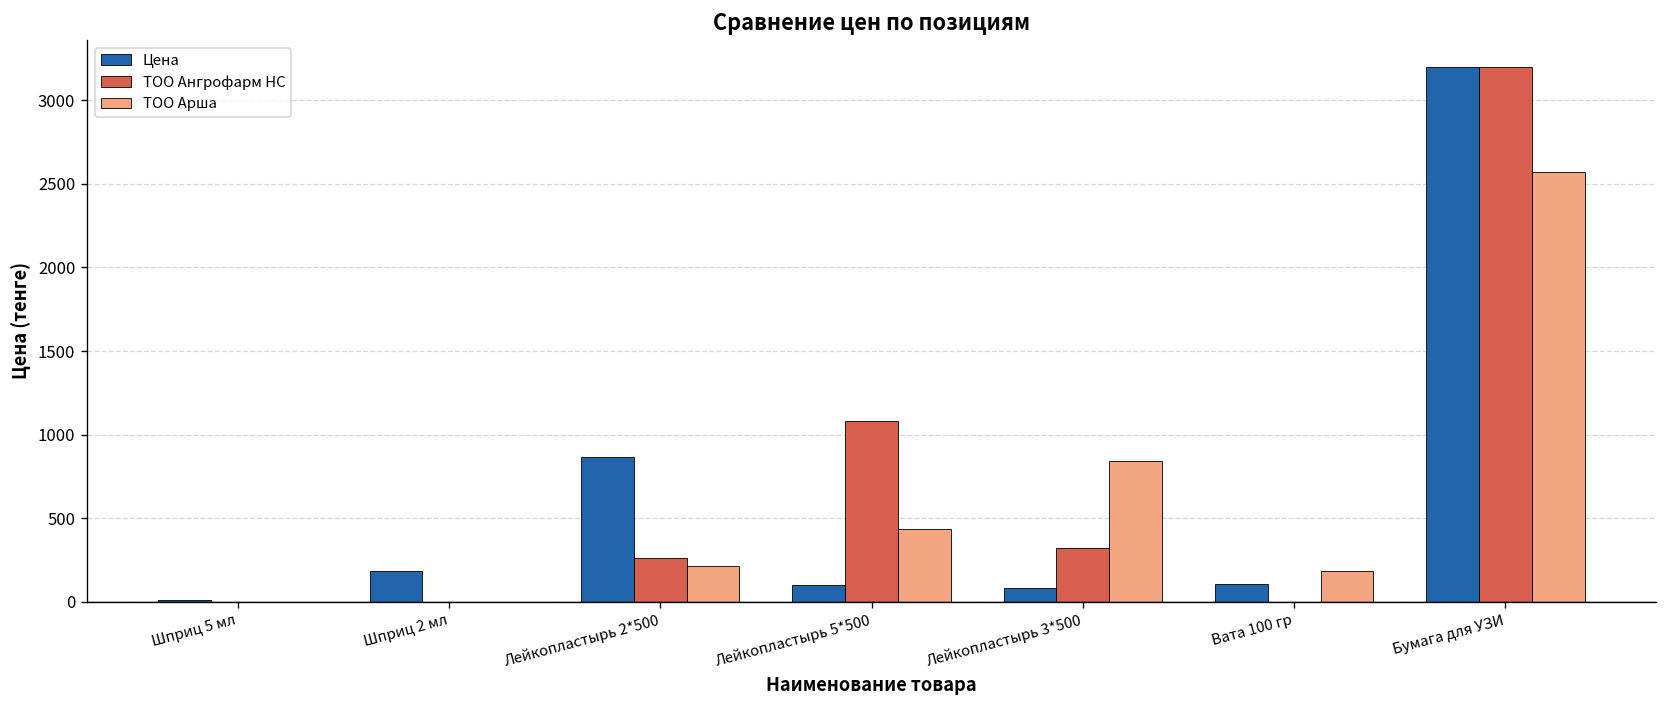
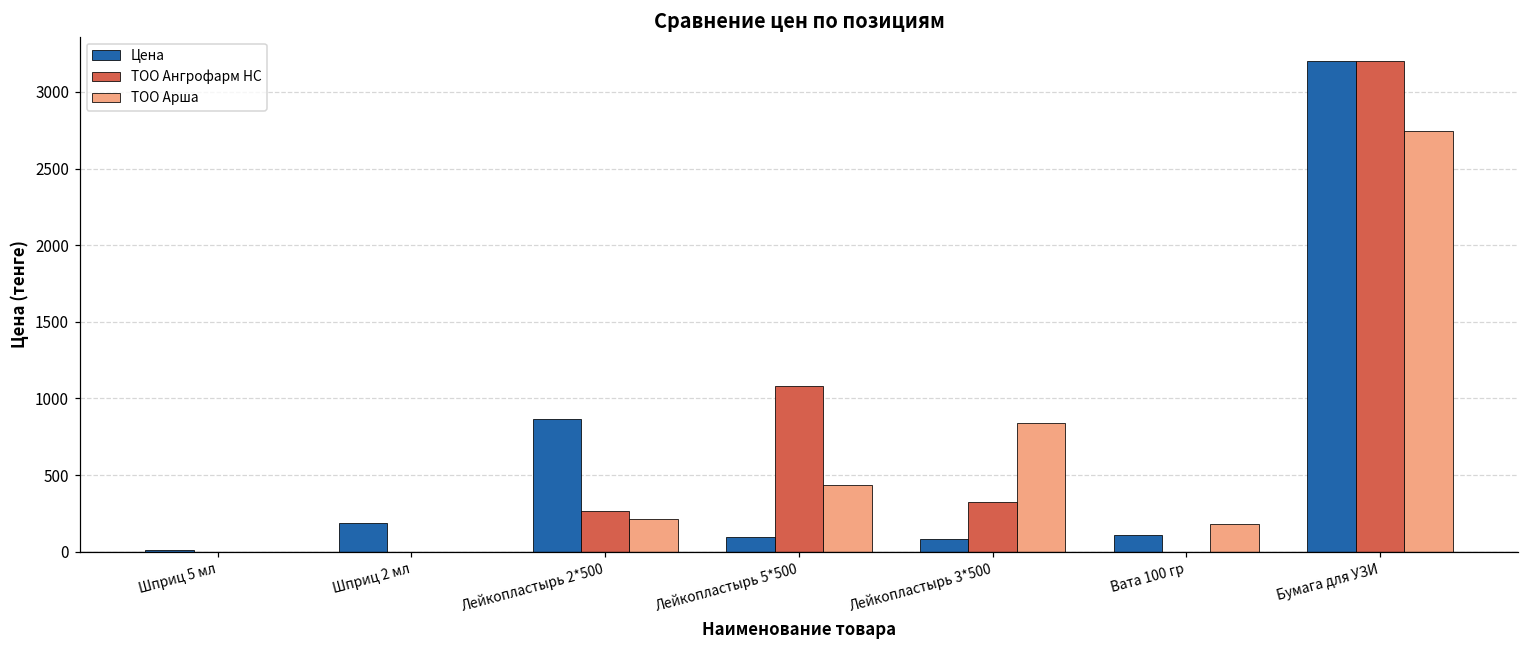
ТОО Арша, Бумага для УЗИ: 2570 -> 2750
